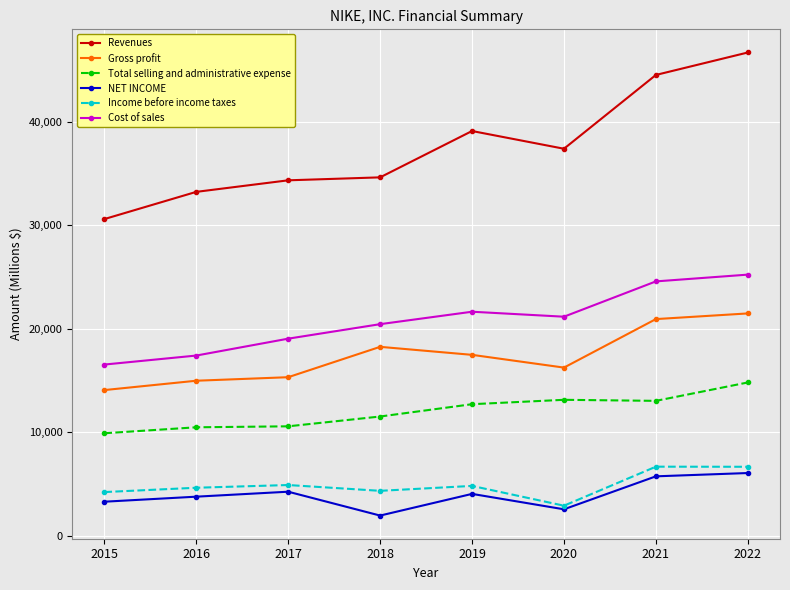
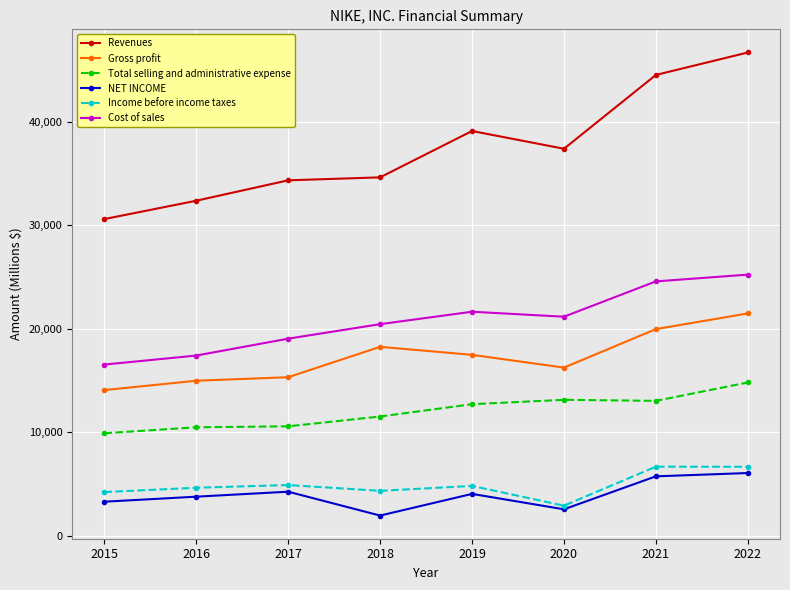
Revenues, 2016: 33,200 -> 32,400
Gross profit, 2021: 20,900 -> 20,000
